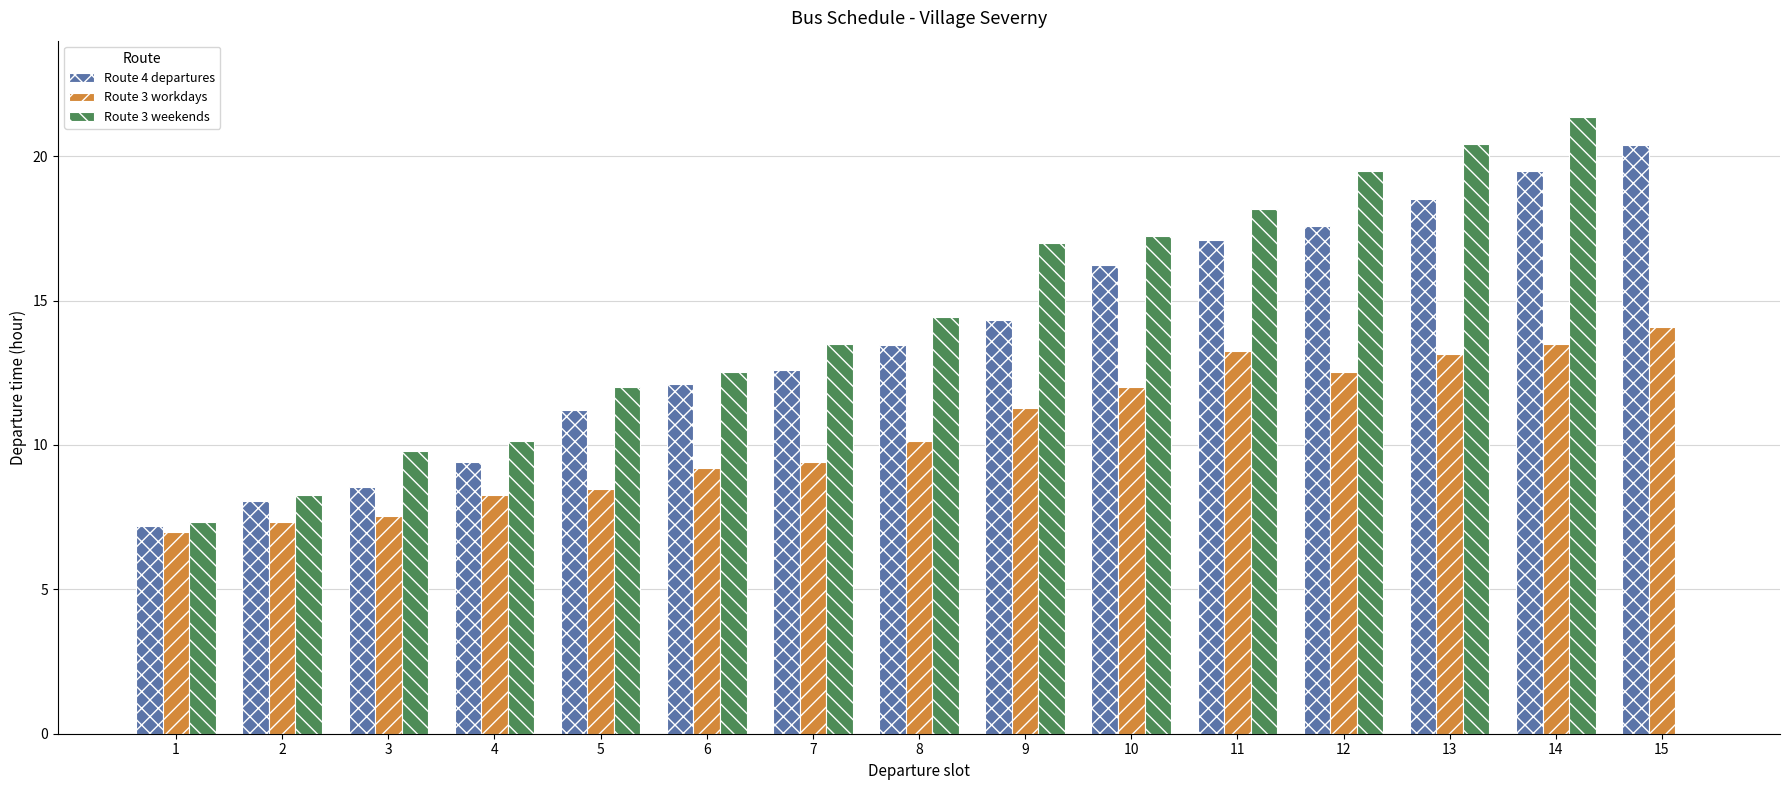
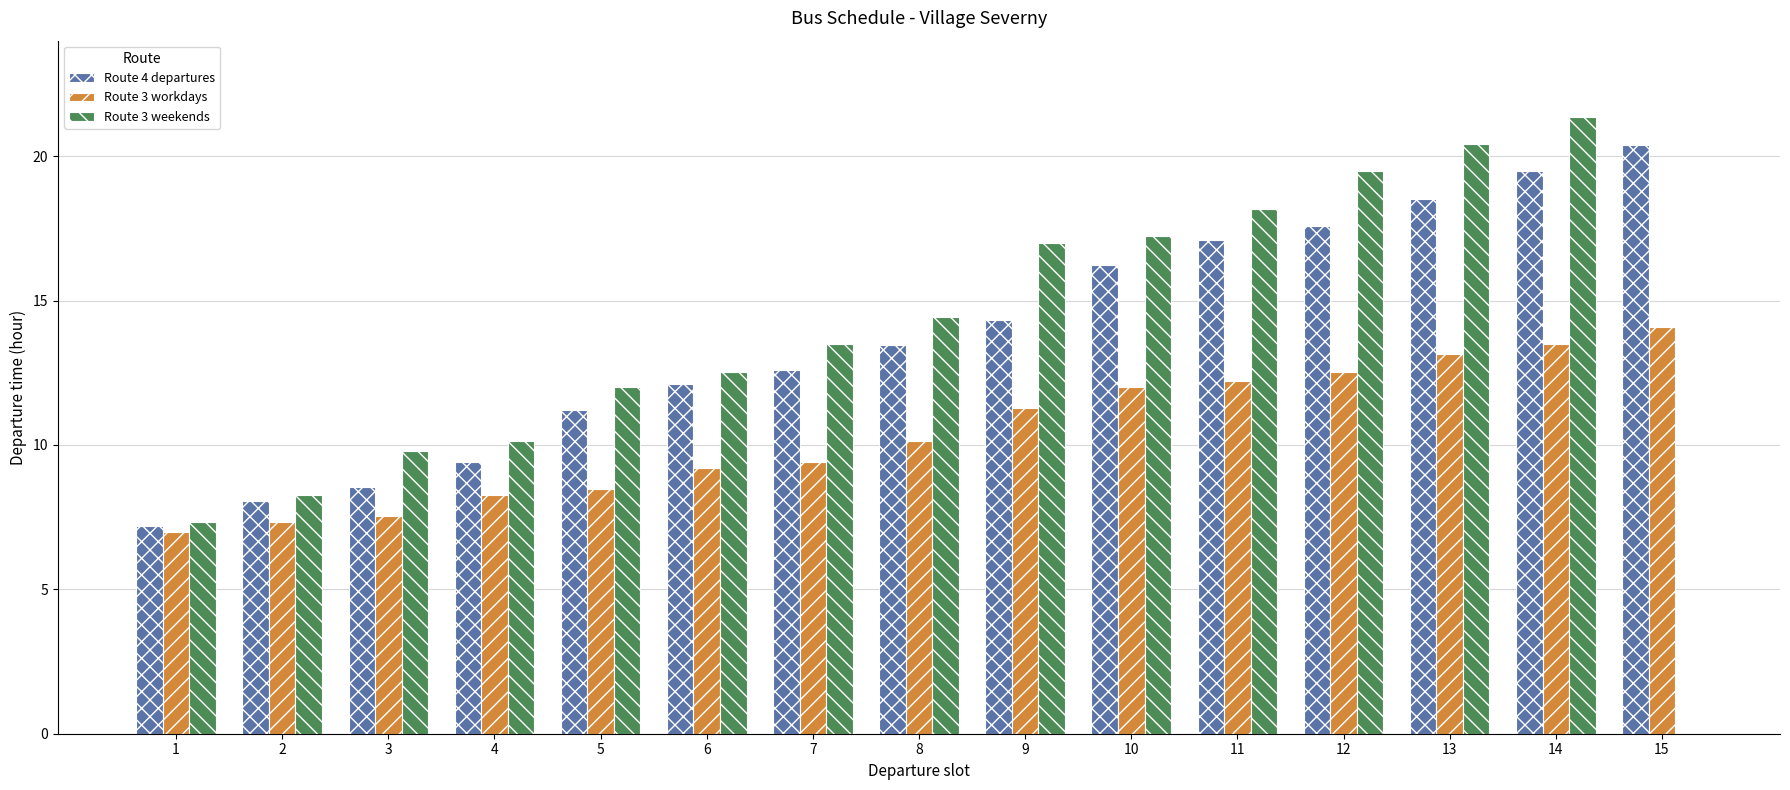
Route 3 workdays, 11: 13.3 -> 12.2
